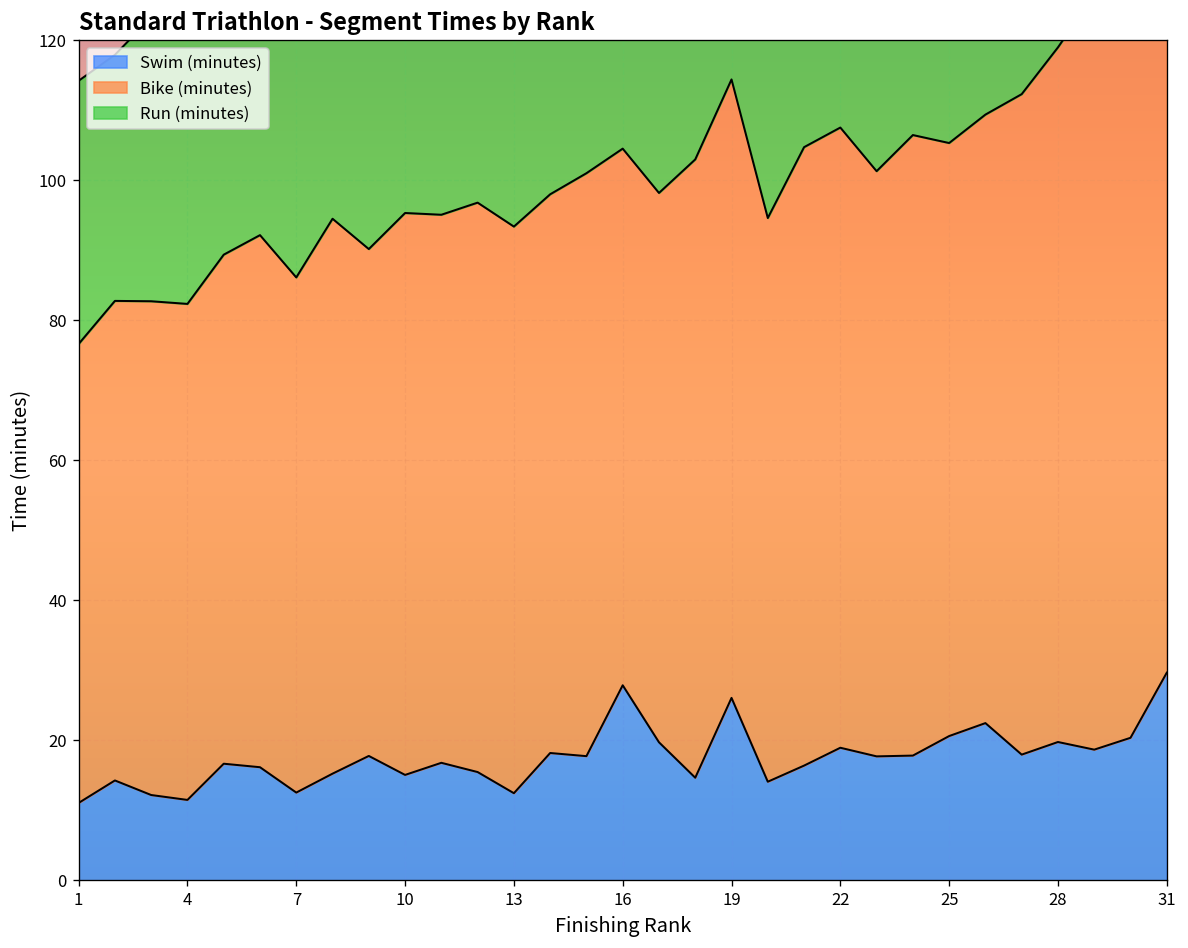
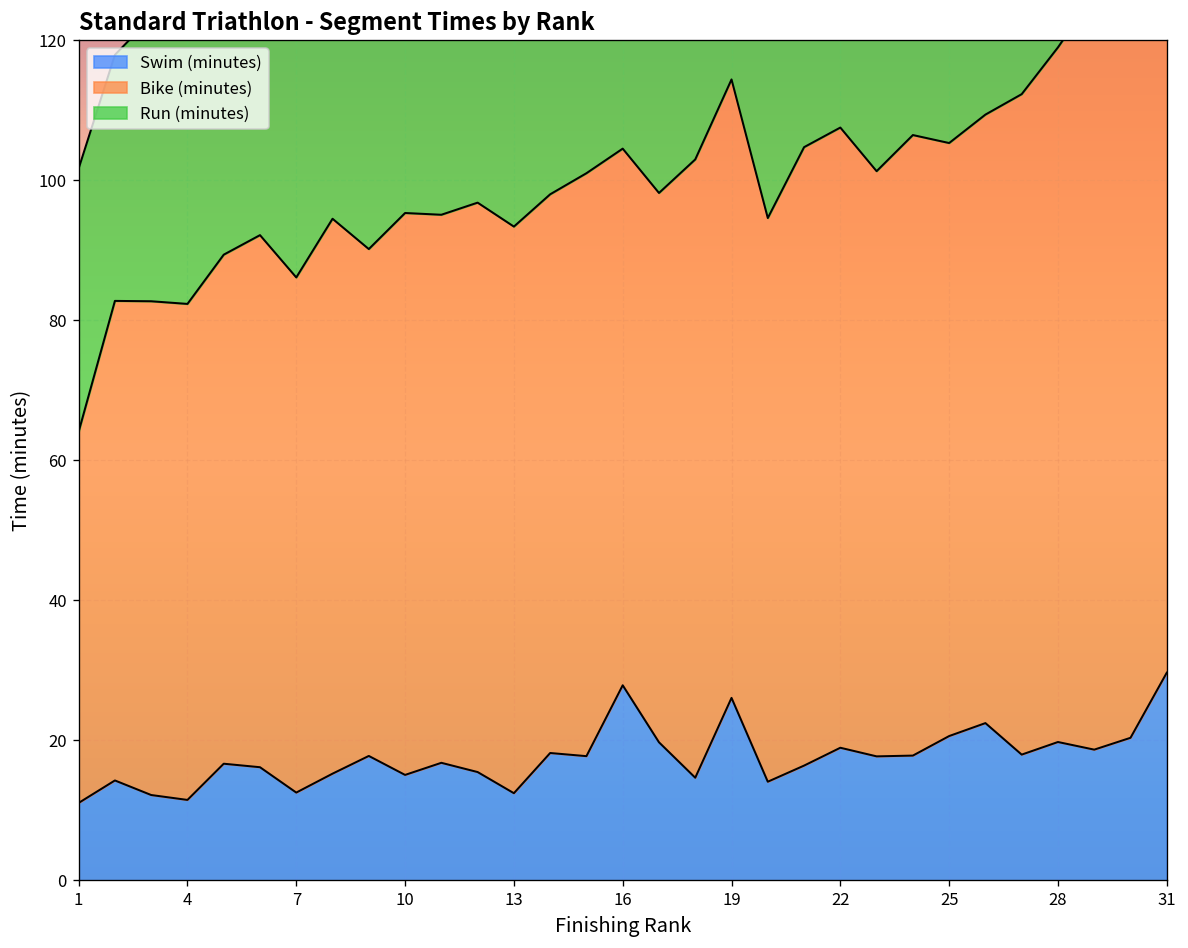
Bike (minutes), 1: 66 -> 53
